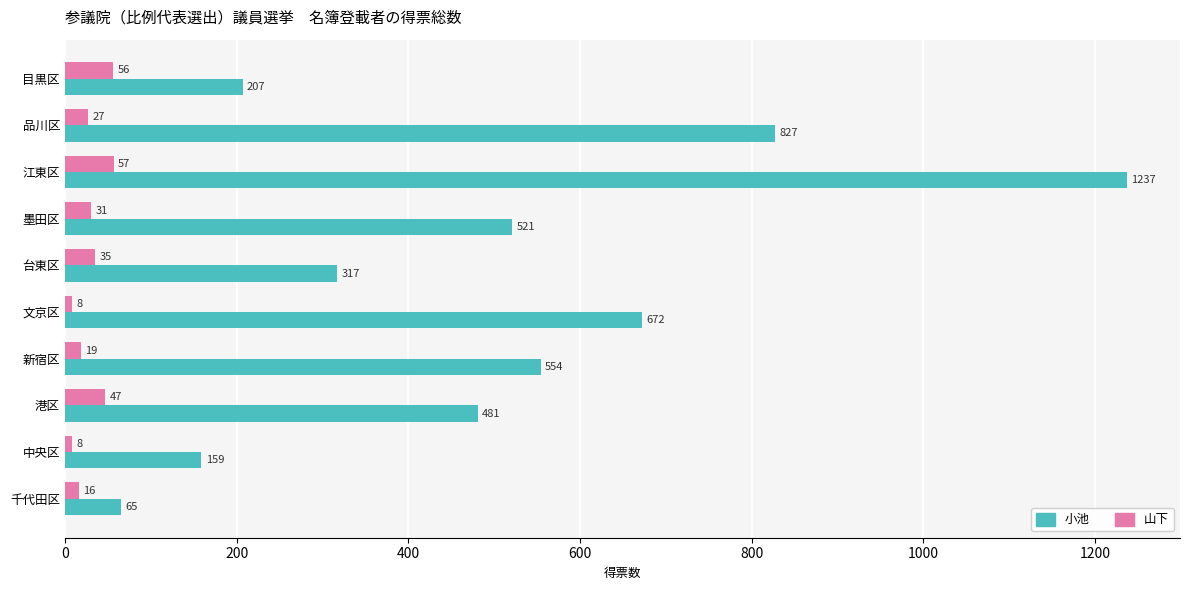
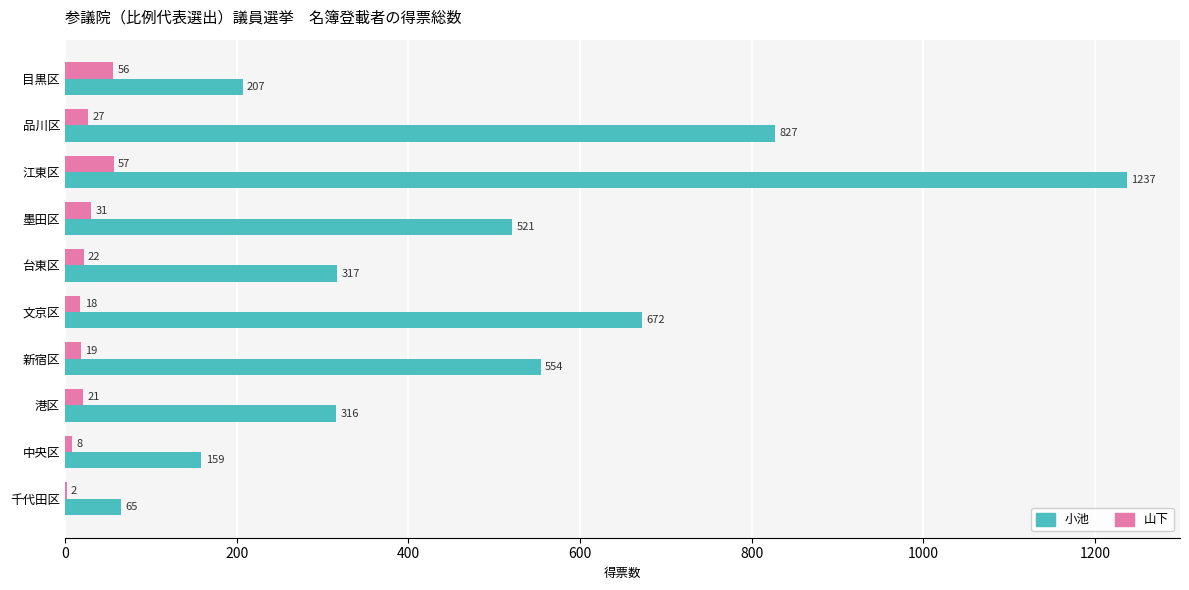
山下, 台東区: 35 -> 22
山下, 文京区: 8 -> 18
山下, 港区: 47 -> 21
小池, 港区: 481 -> 316
山下, 千代田区: 16 -> 2
